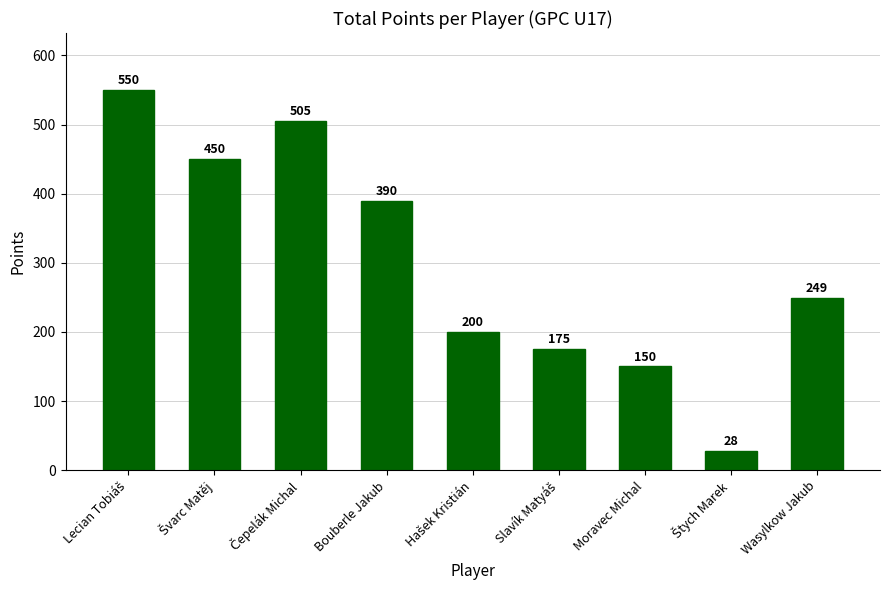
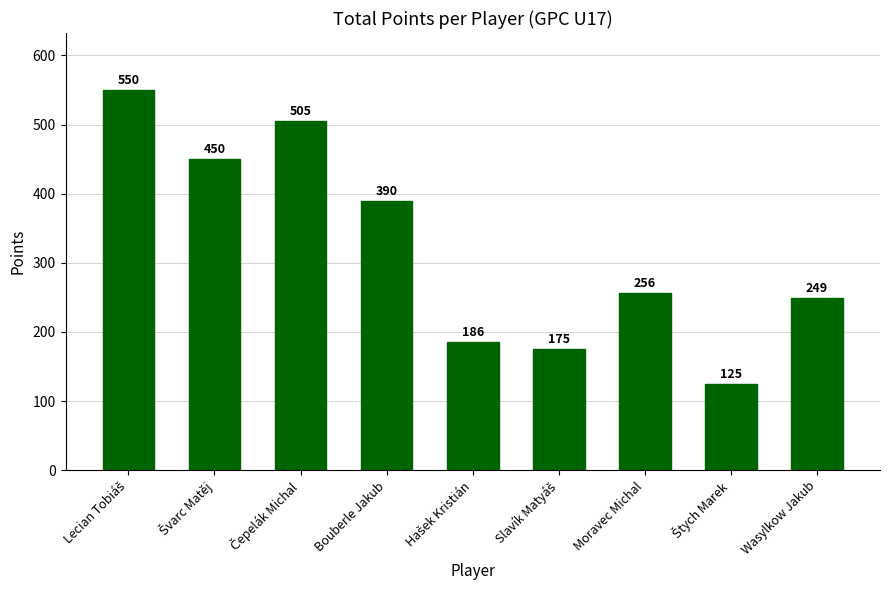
Hašek Kristián: 200 -> 186
Moravec Michal: 150 -> 256
Štych Marek: 28 -> 125
